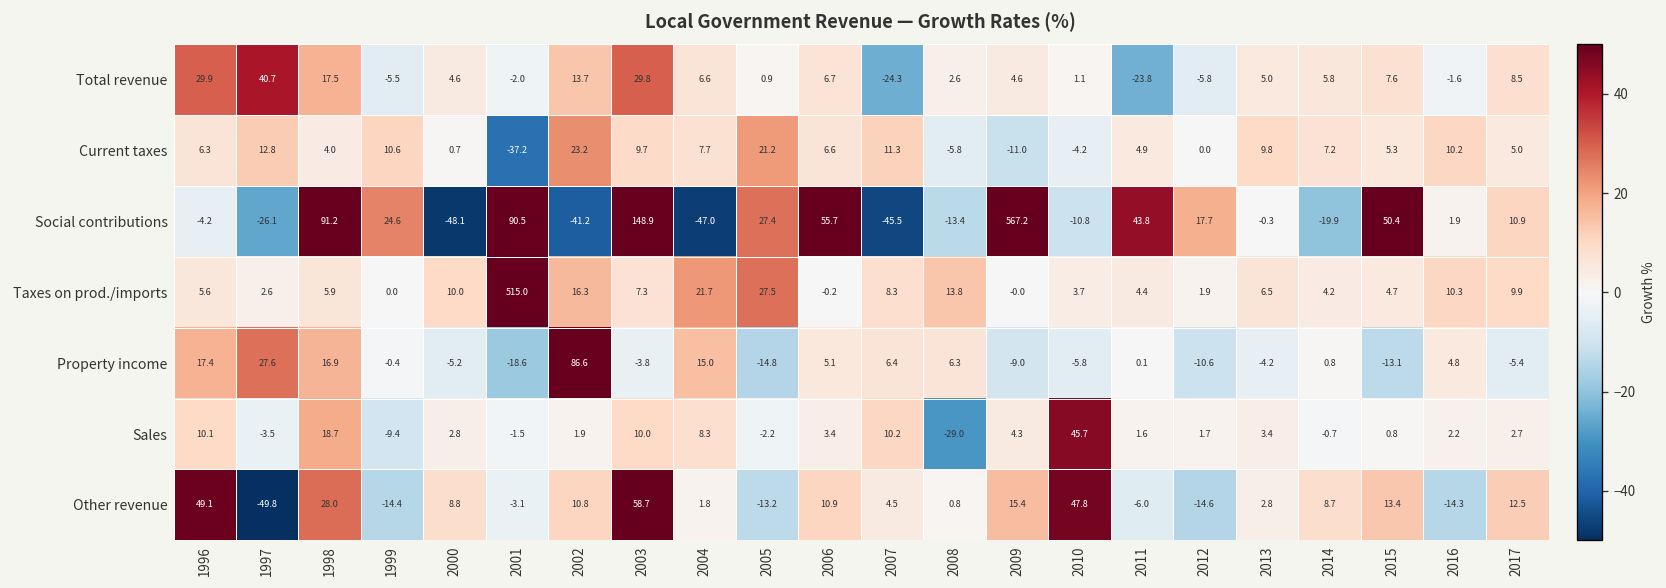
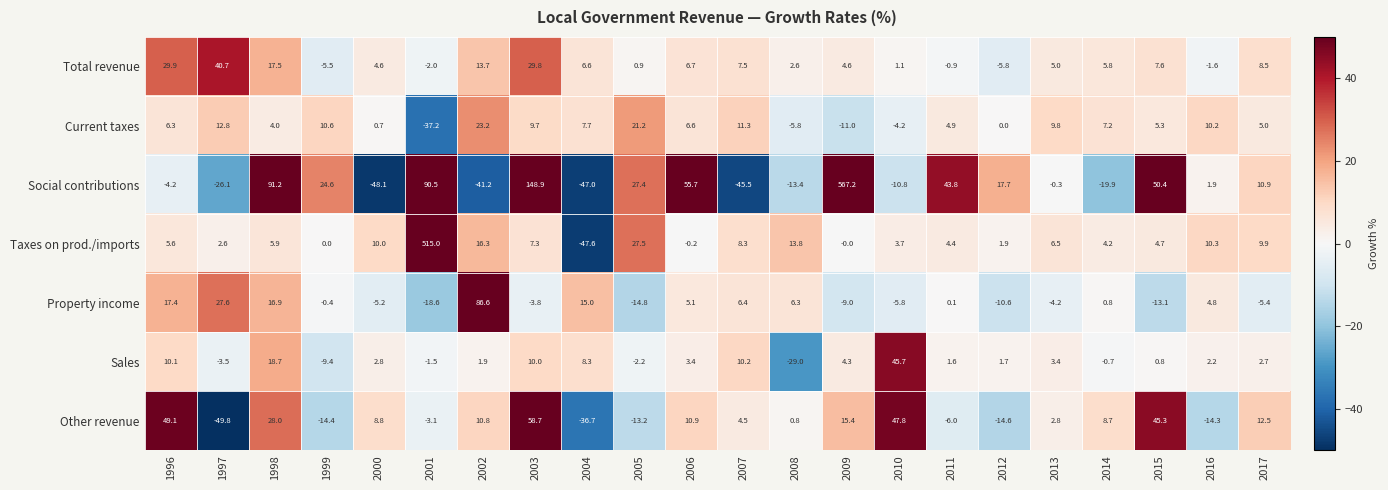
Total revenue, 2007: -24.3 -> 7.5
Total revenue, 2011: -23.8 -> -0.9
Taxes on prod./imports, 2004: 21.7 -> -47.6
Other revenue, 2004: 1.8 -> -36.7
Other revenue, 2015: 13.4 -> 45.3
